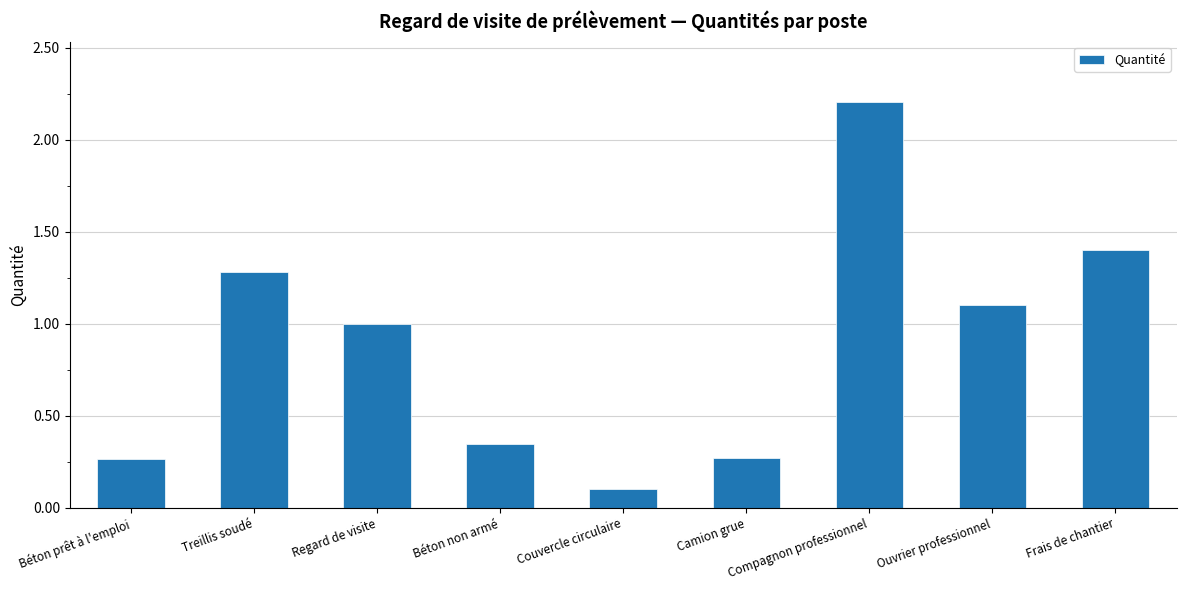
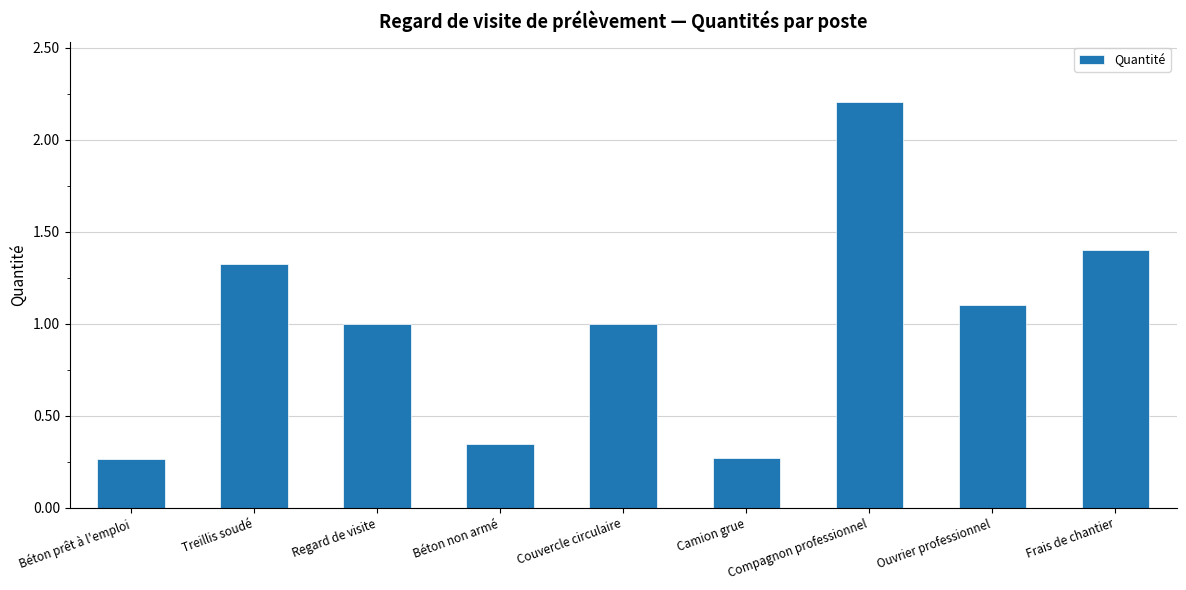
Treillis soudé: 1.28 -> 1.33
Couvercle circulaire: 0.1 -> 1.0
